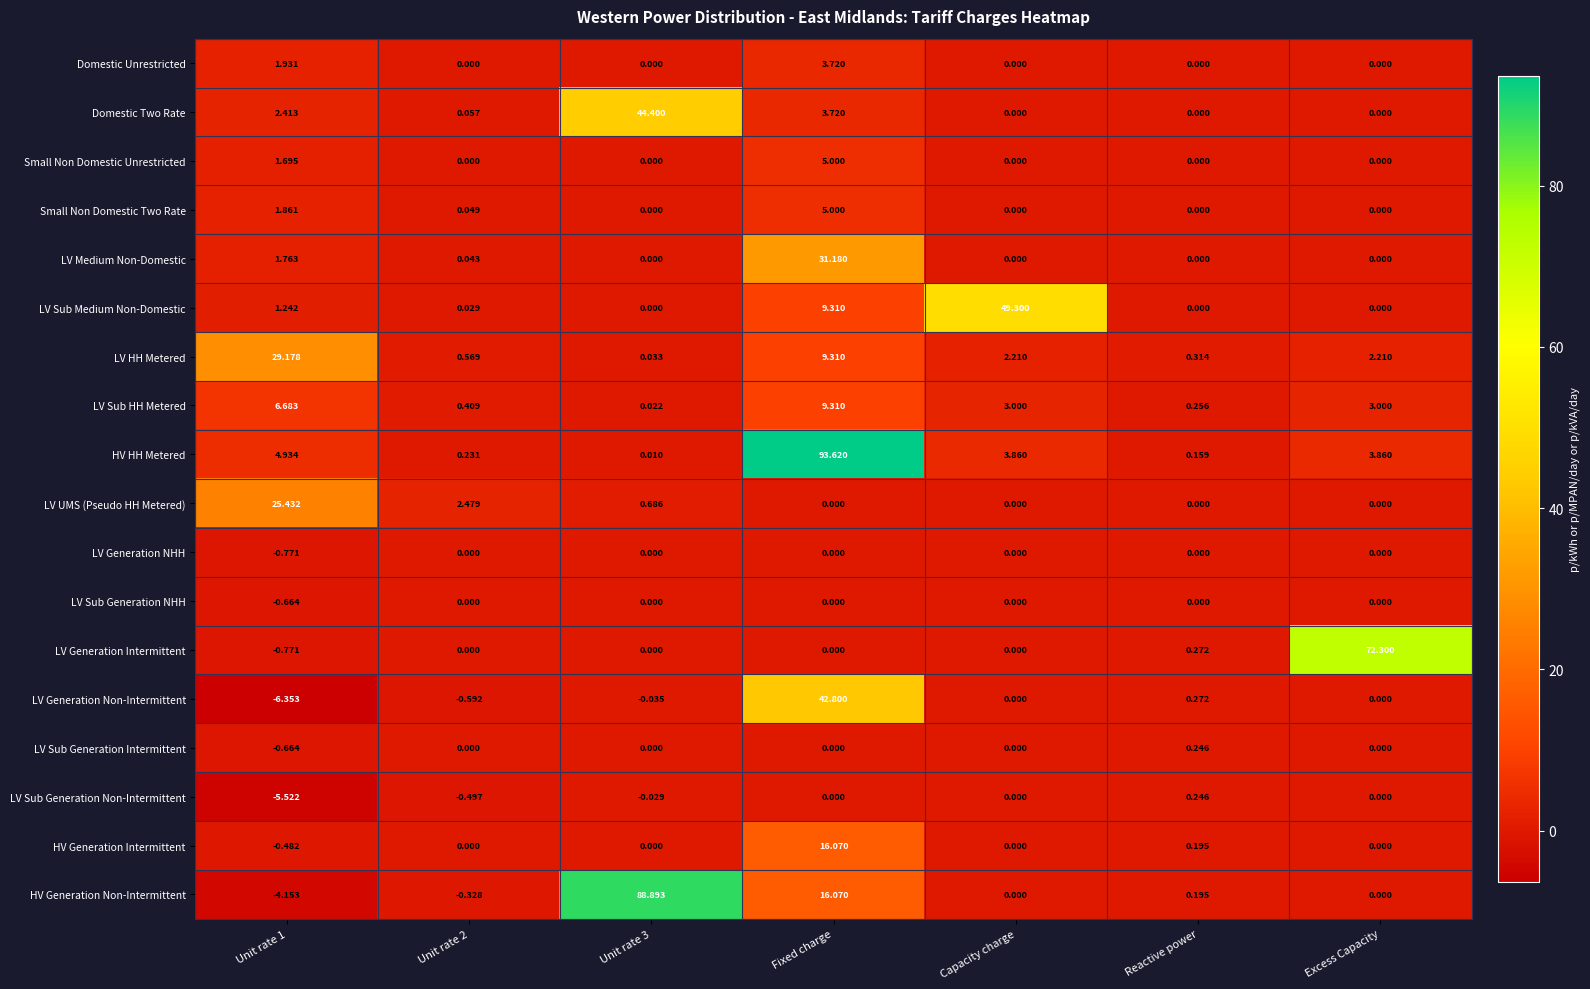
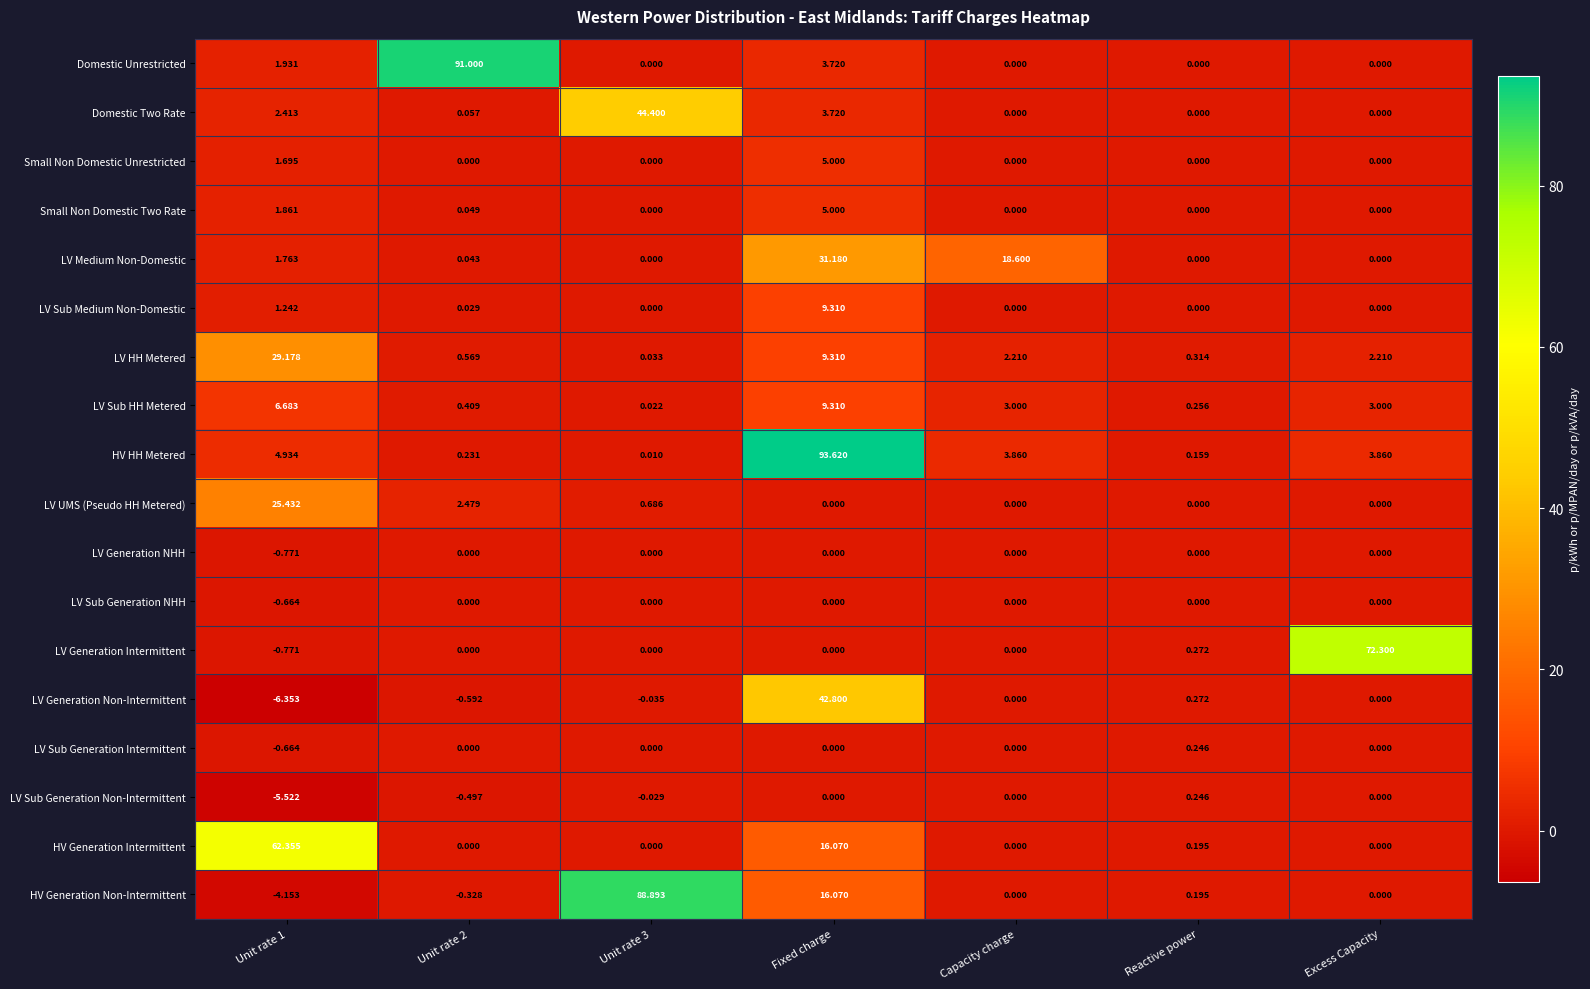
Domestic Unrestricted, Unit rate 2: 0.000 -> 91.000
LV Medium Non-Domestic, Capacity charge: 0.000 -> 18.600
LV Sub Medium Non-Domestic, Capacity charge: 49.300 -> 0.000
HV Generation Intermittent, Unit rate 1: -0.482 -> 62.355
